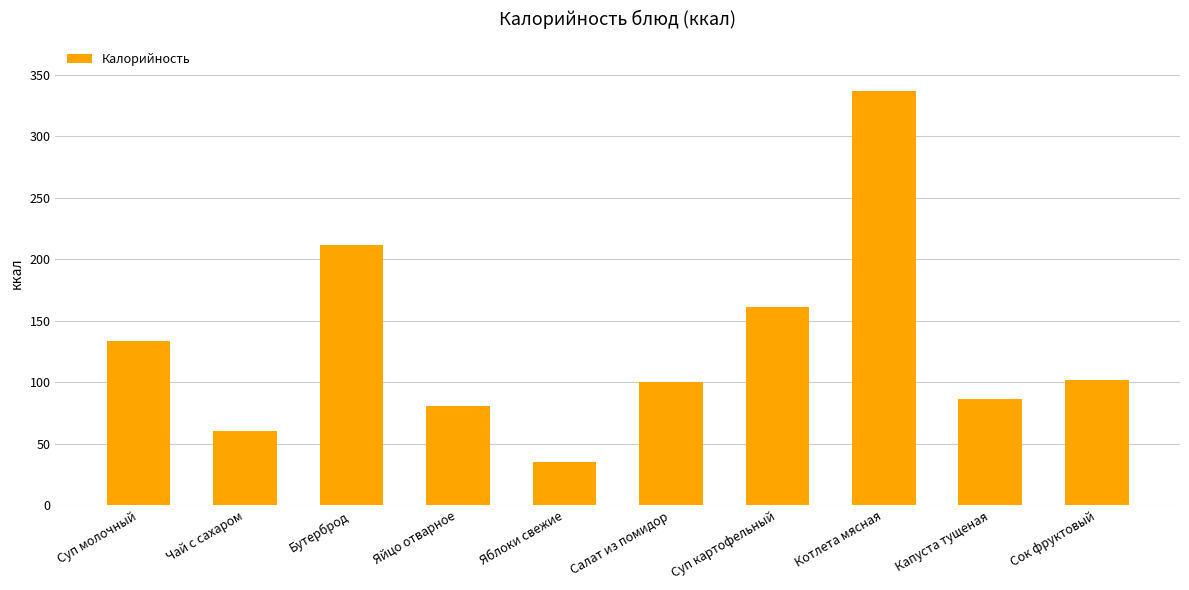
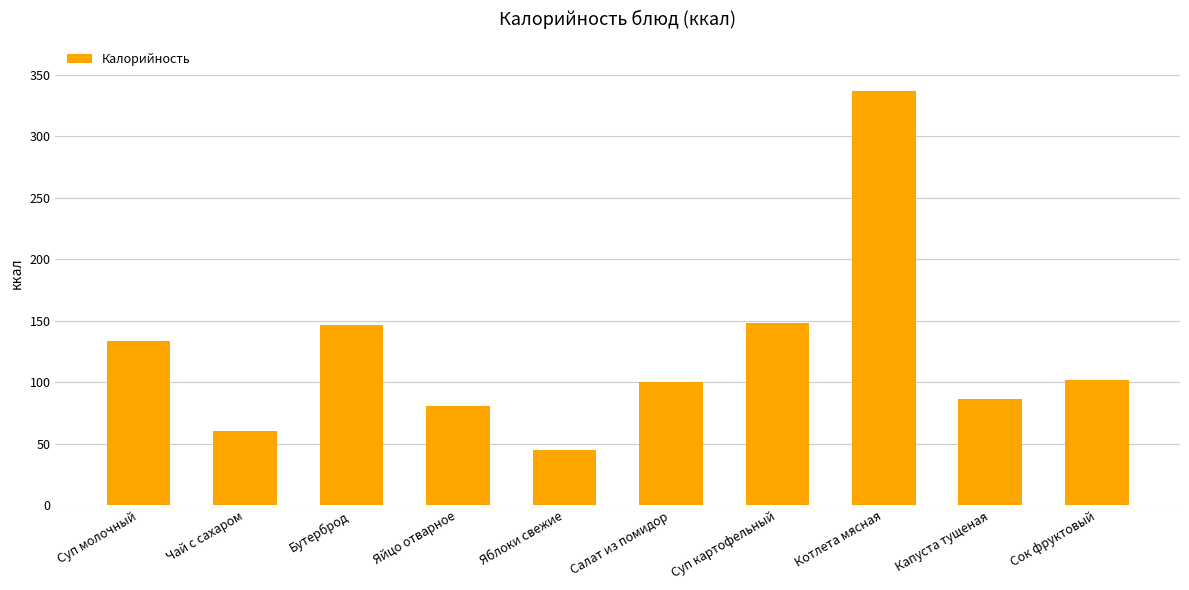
Бутерброд: 212 -> 147
Яблоки свежие: 35 -> 45
Суп картофельный: 161 -> 148
